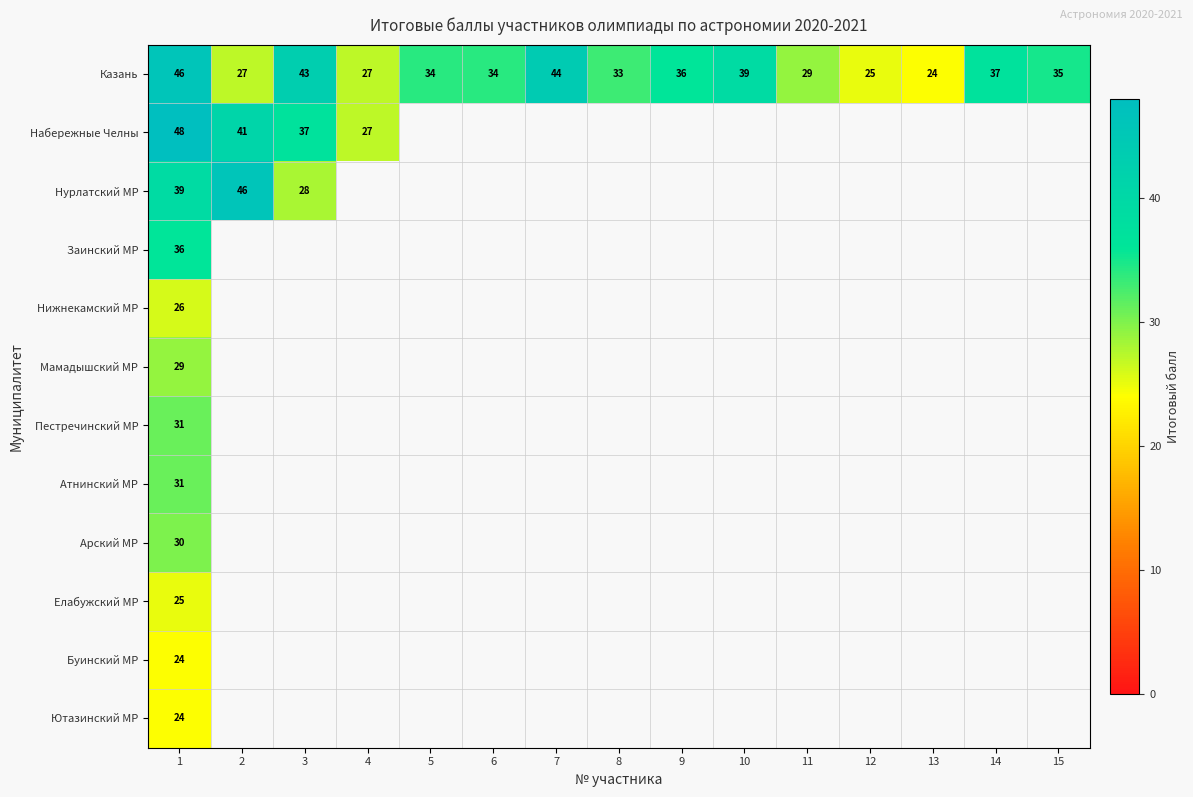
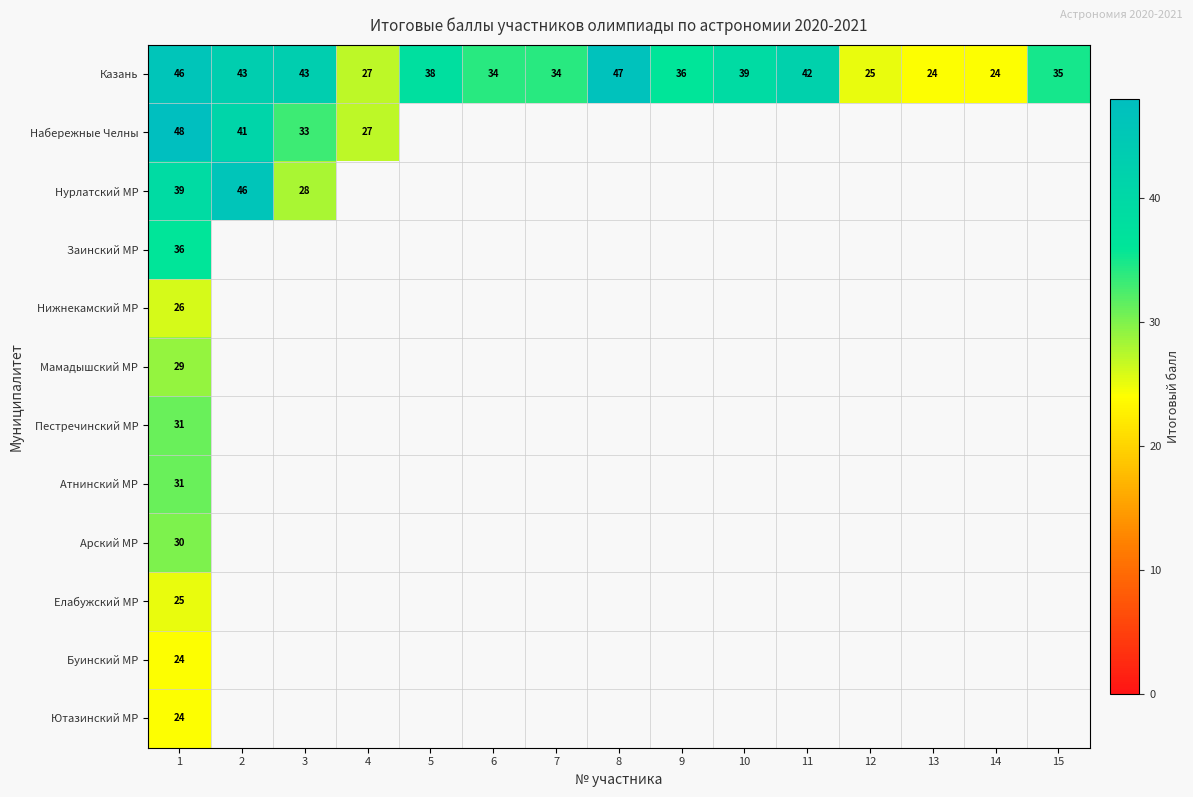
Казань, 2: 27 -> 43
Казань, 5: 34 -> 38
Казань, 7: 44 -> 34
Казань, 8: 33 -> 47
Казань, 11: 29 -> 42
Казань, 14: 37 -> 24
Набережные Челны, 3: 37 -> 33
